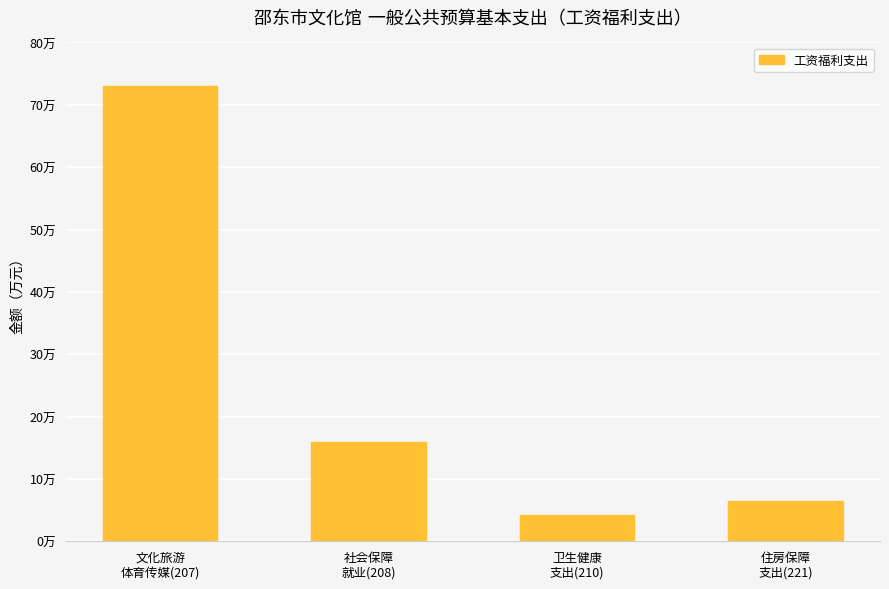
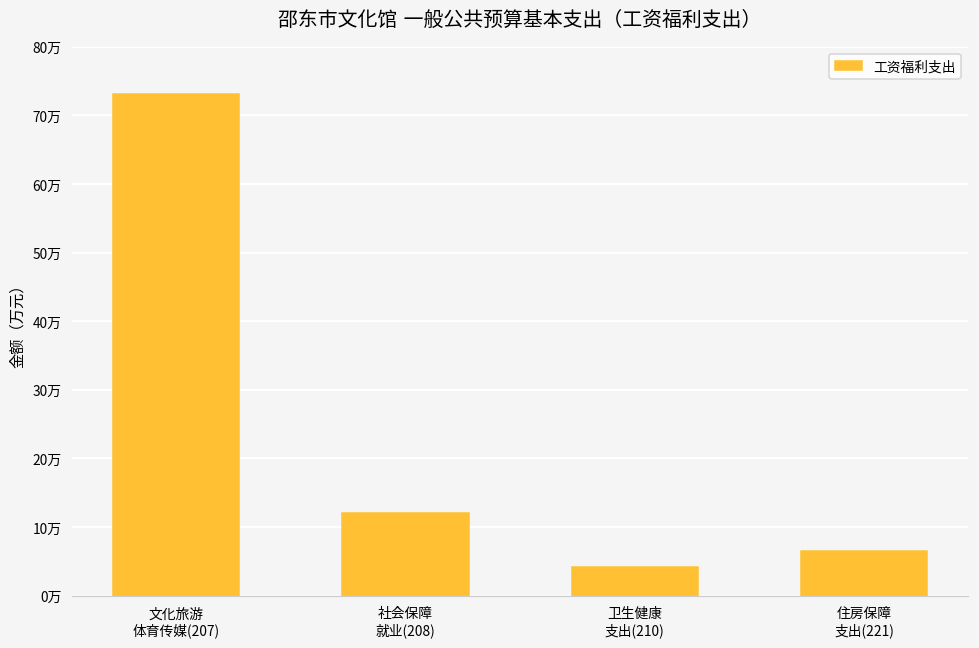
社会保障 就业(208): 16万 -> 12万
